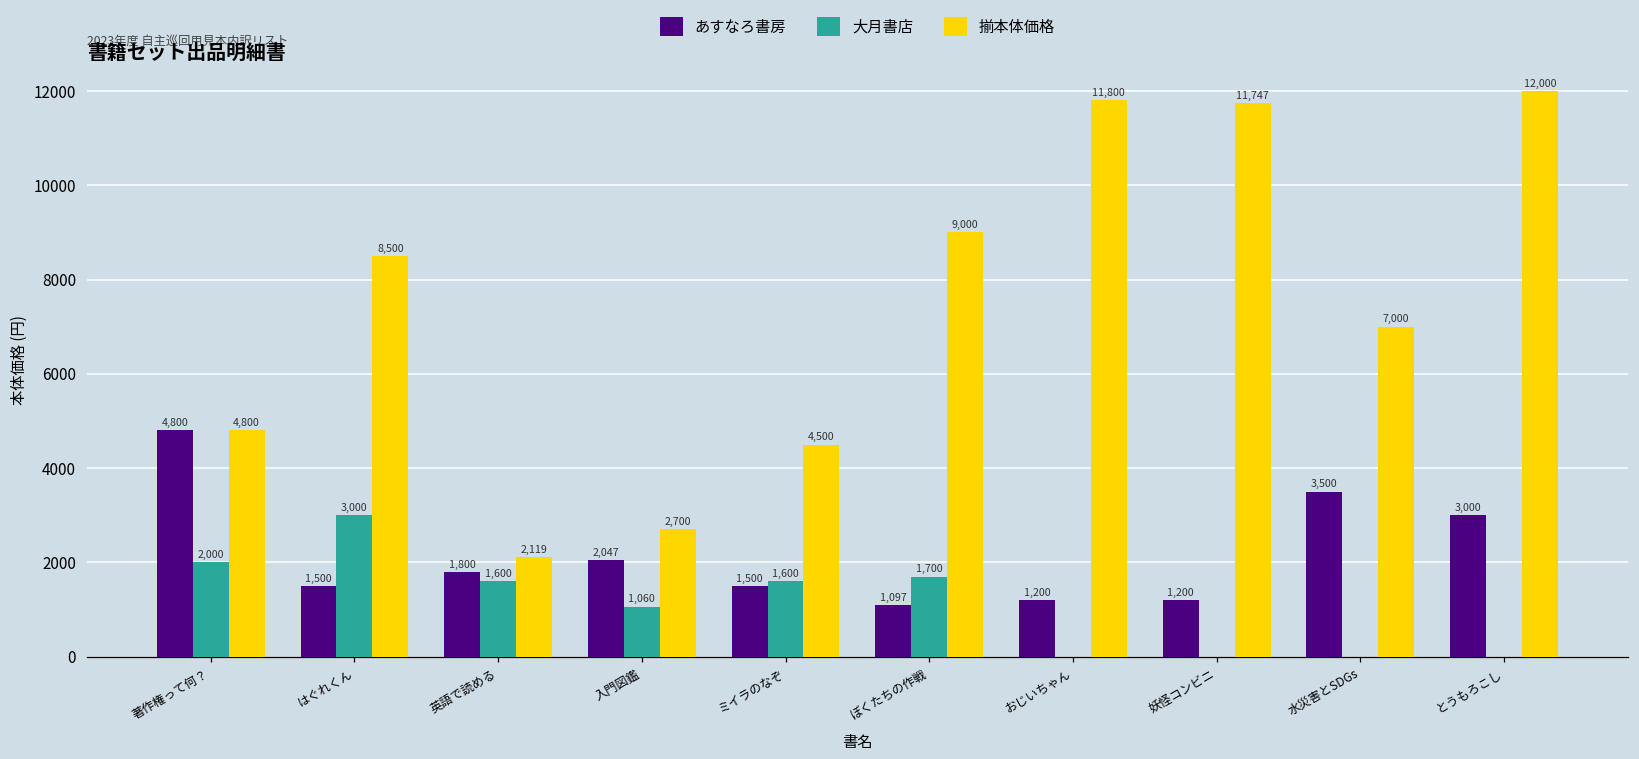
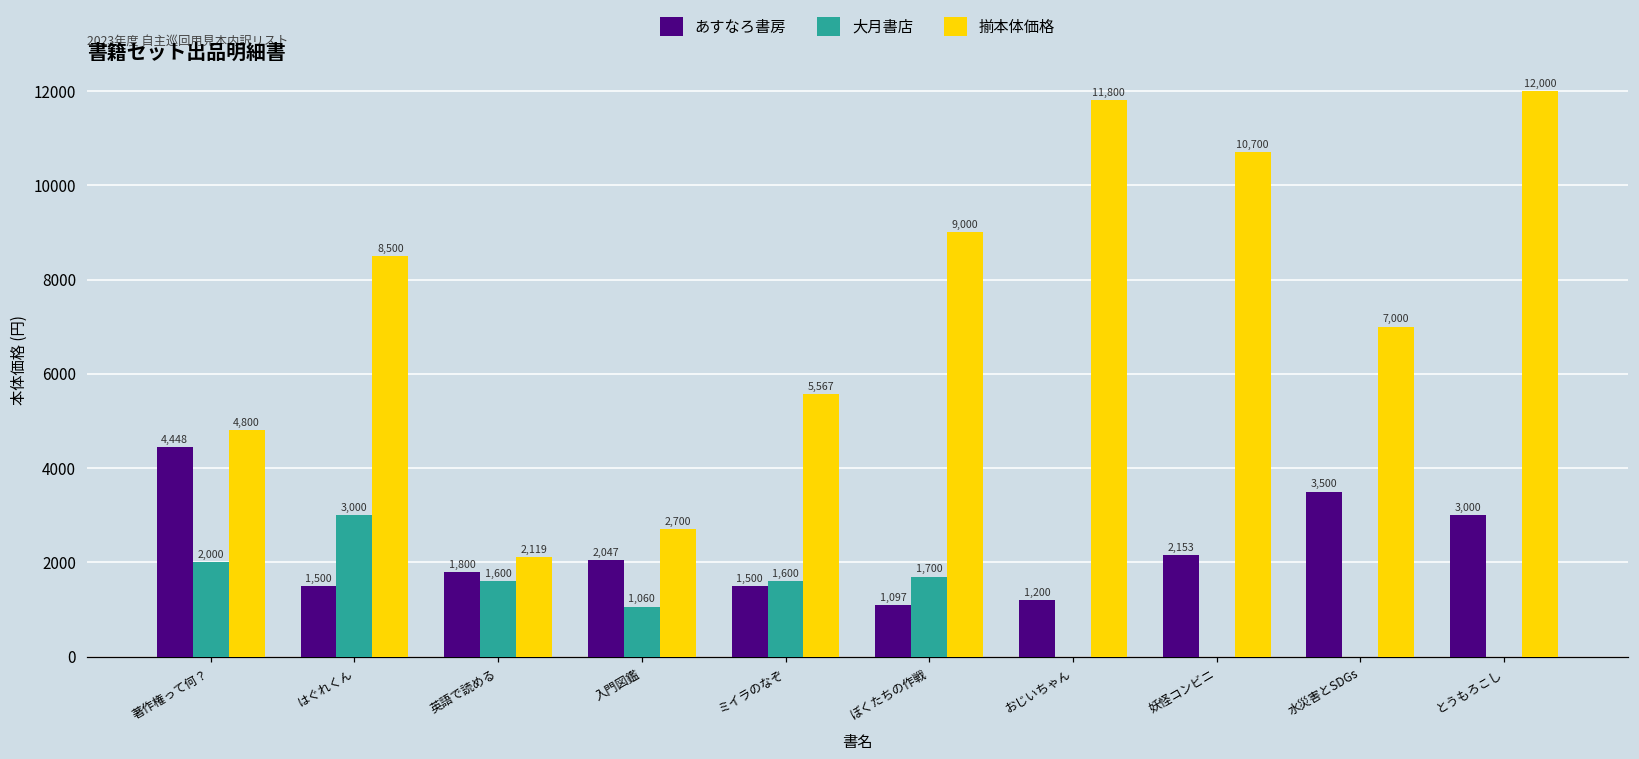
あすなろ書房, 著作権って何？: 4,800 -> 4,448
揃本体価格, ミイラのなぞ: 4,500 -> 5,567
あすなろ書房, 妖怪コンビニ: 1,200 -> 2,153
揃本体価格, 妖怪コンビニ: 11,747 -> 10,700
